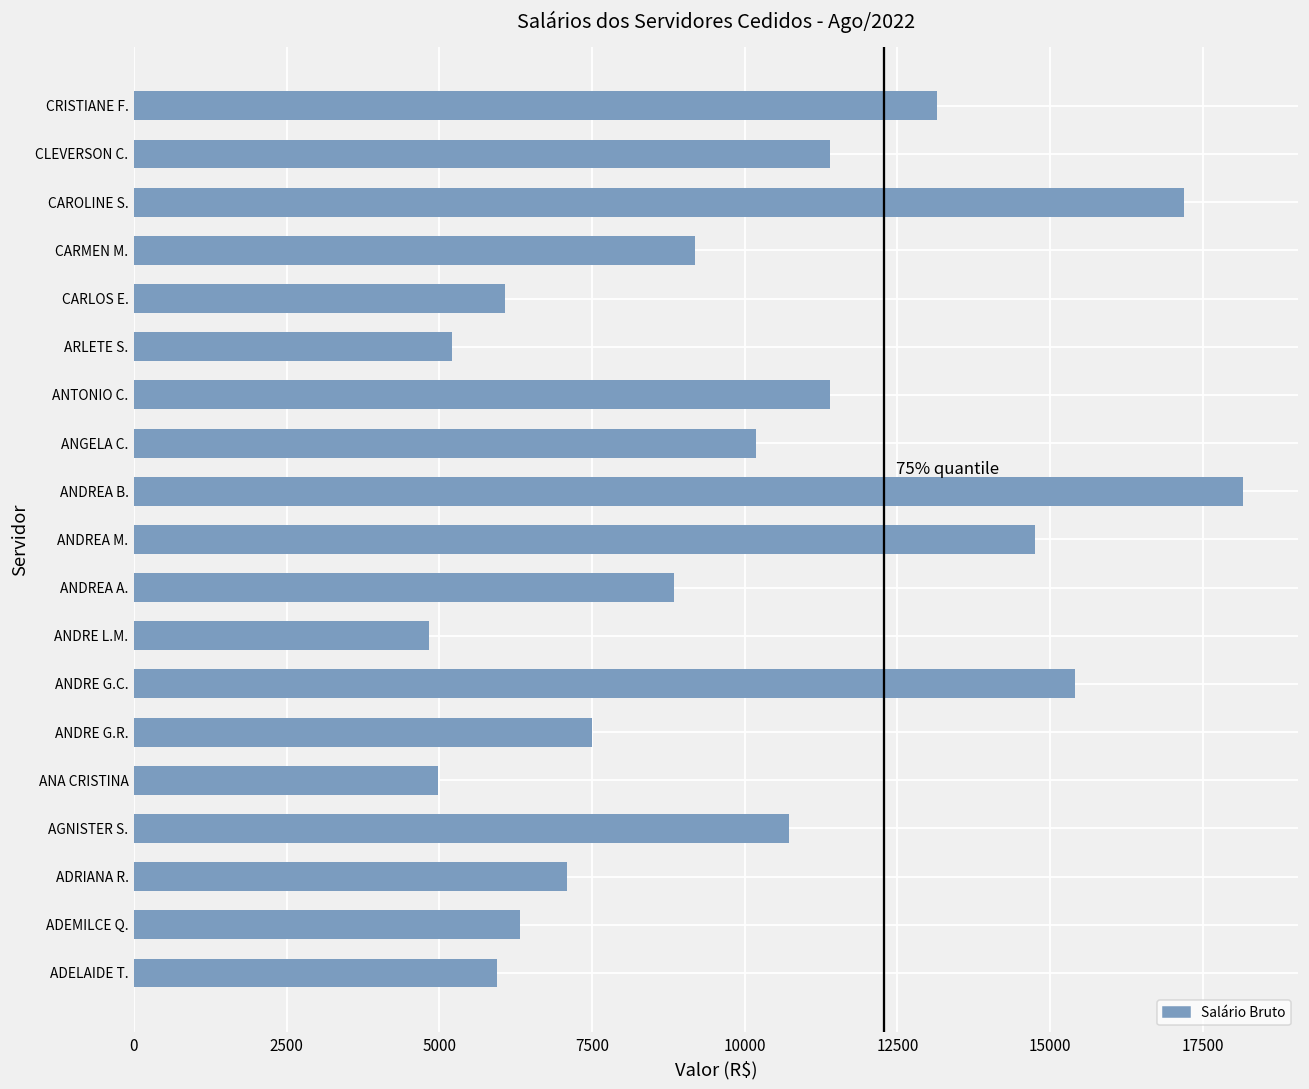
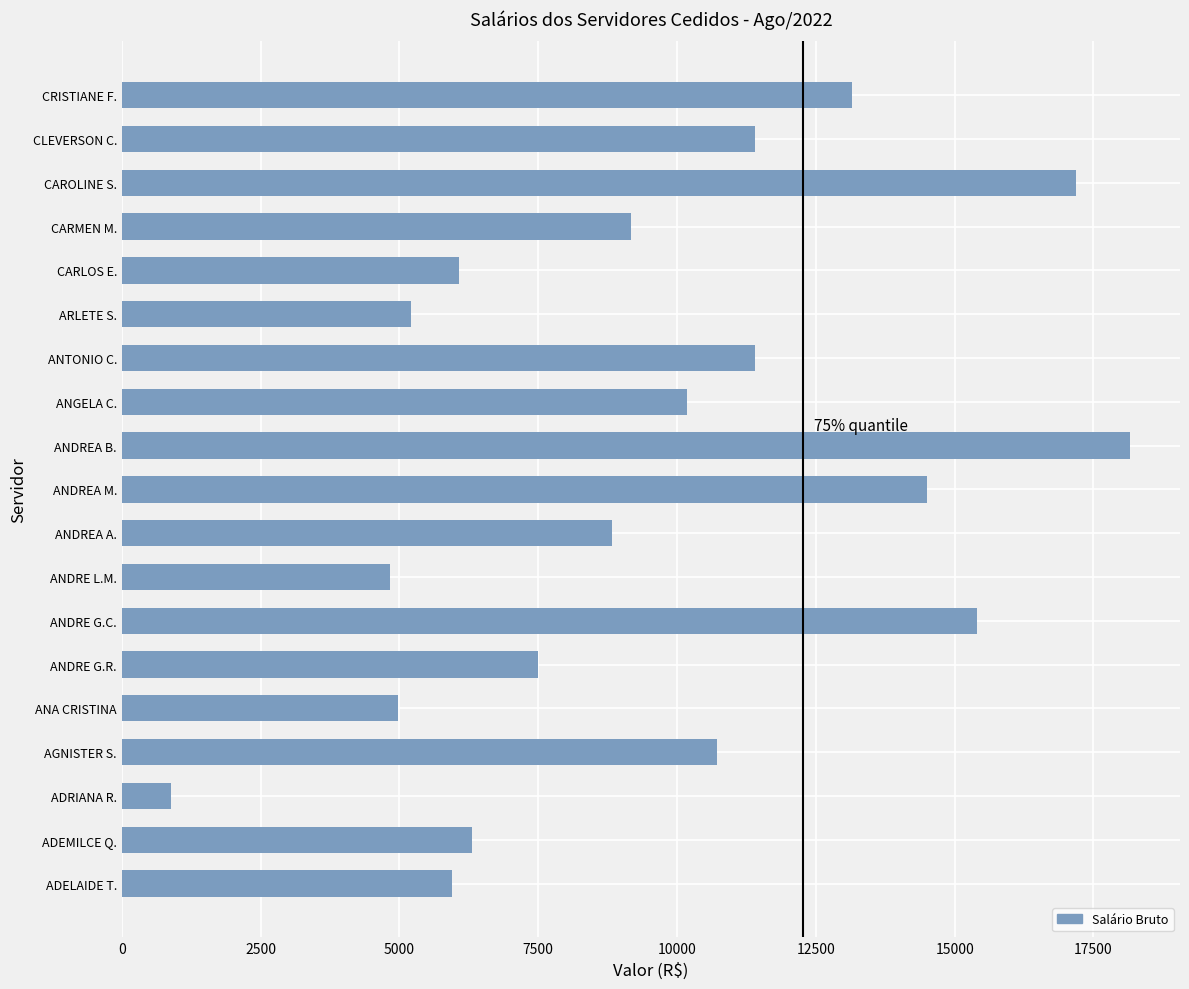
ANDREA M.: 14800 -> 14500
ADRIANA R.: 7100 -> 900
